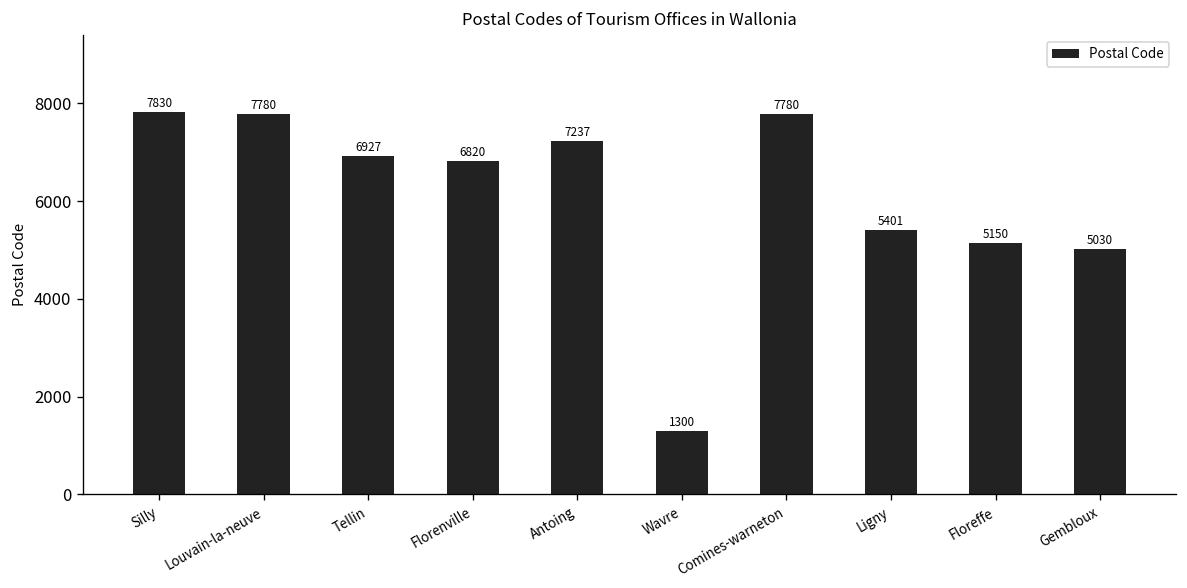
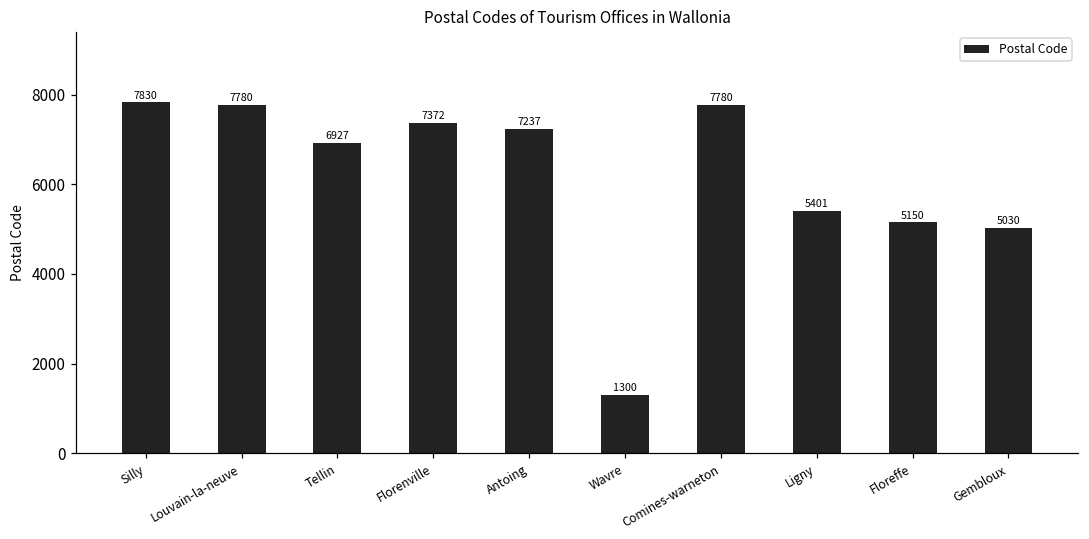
Florenville: 6820 -> 7372
